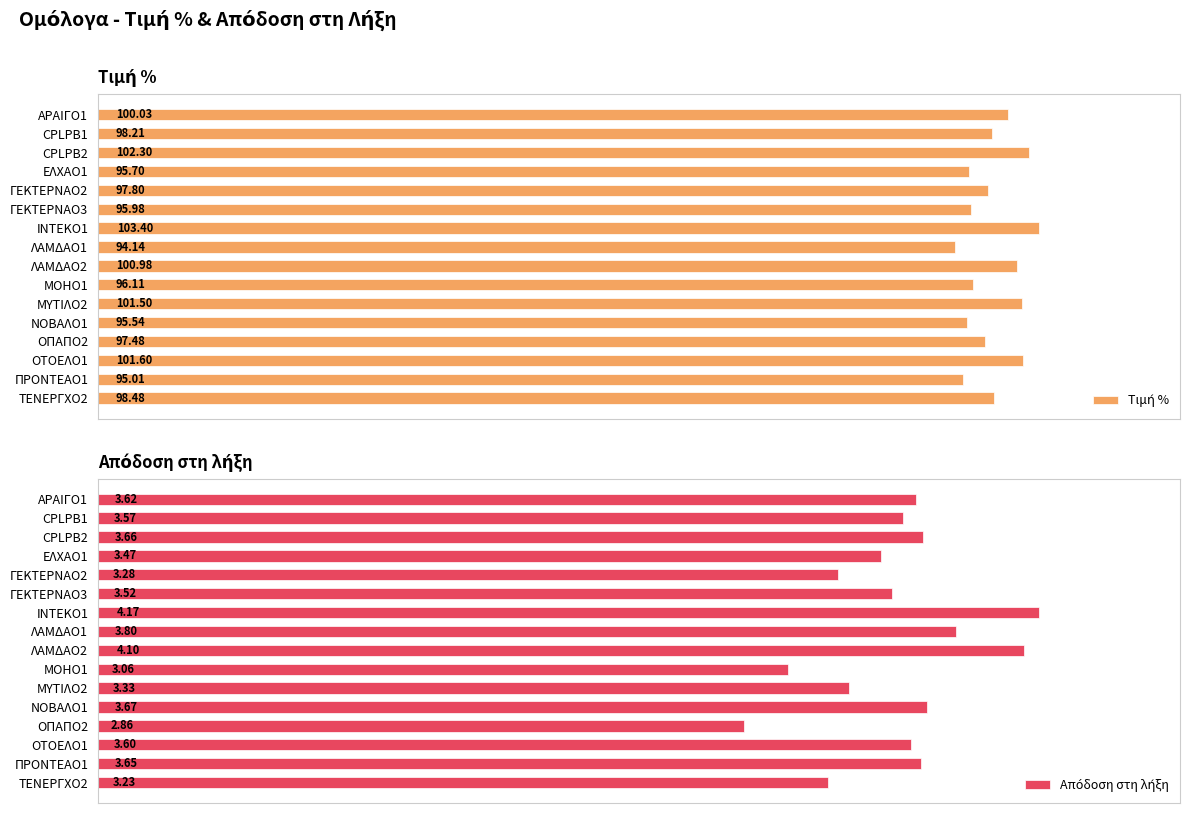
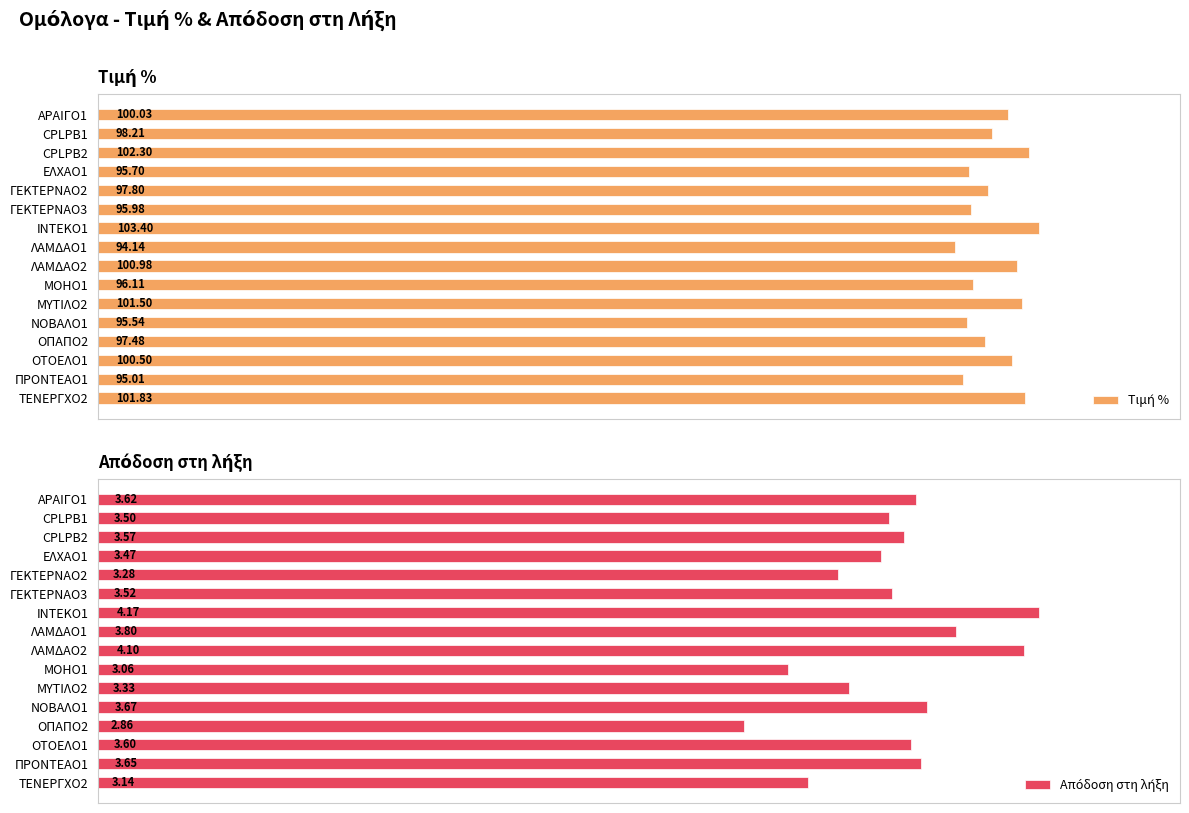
Τιμή %, ΟΤΟΕΛΟ1: 101.60 -> 100.50
Τιμή %, ΤΕΝΕΡΓΧΟ2: 98.48 -> 101.83
Απόδοση στη λήξη, CPLPB1: 3.57 -> 3.50
Απόδοση στη λήξη, CPLPB2: 3.66 -> 3.57
Απόδοση στη λήξη, ΤΕΝΕΡΓΧΟ2: 3.23 -> 3.14
